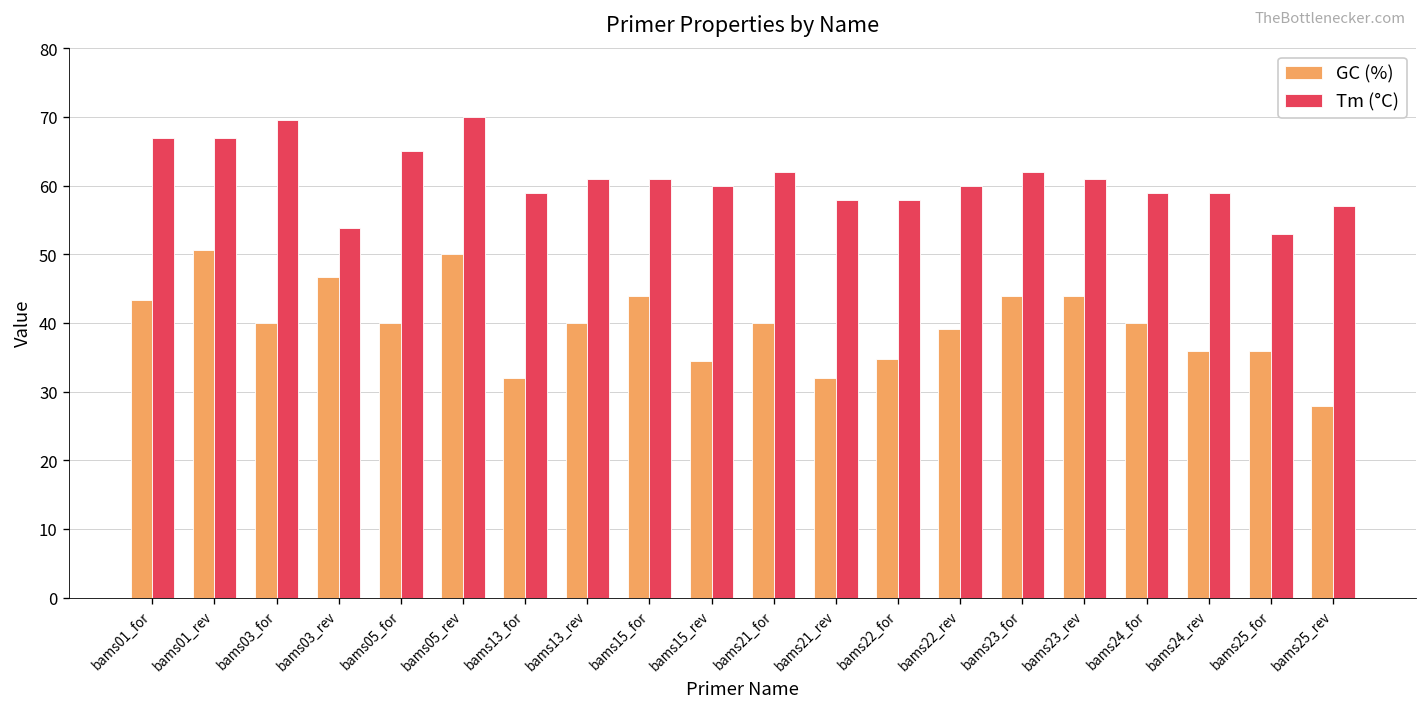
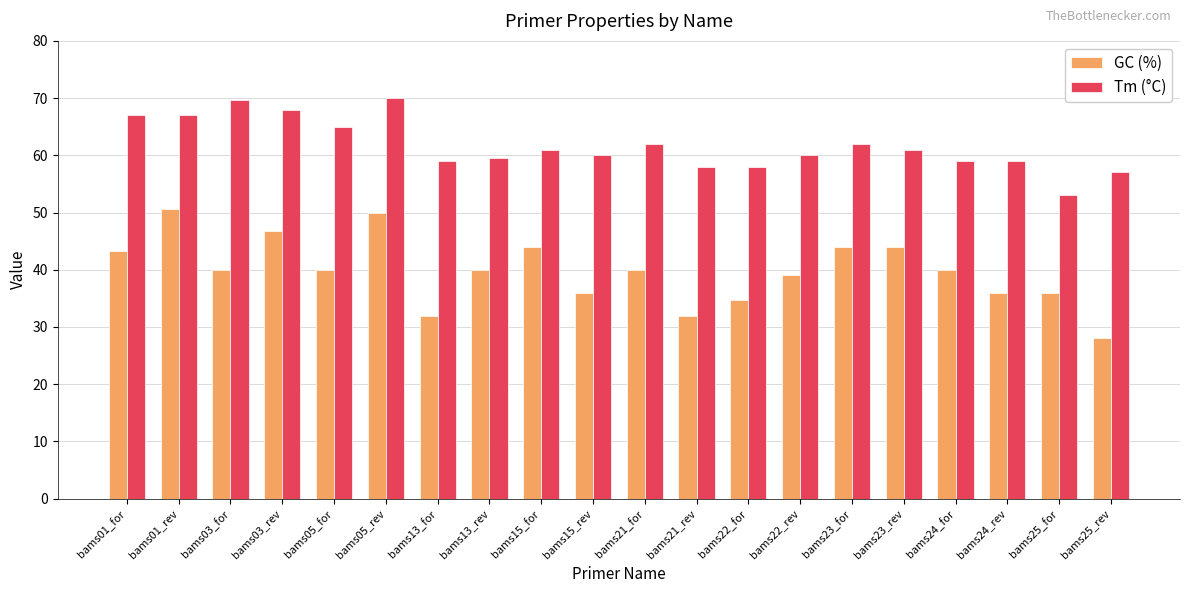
Tm (°C), bams03_rev: 54 -> 68
Tm (°C), bams13_rev: 61 -> 60
GC (%), bams15_rev: 35 -> 36
